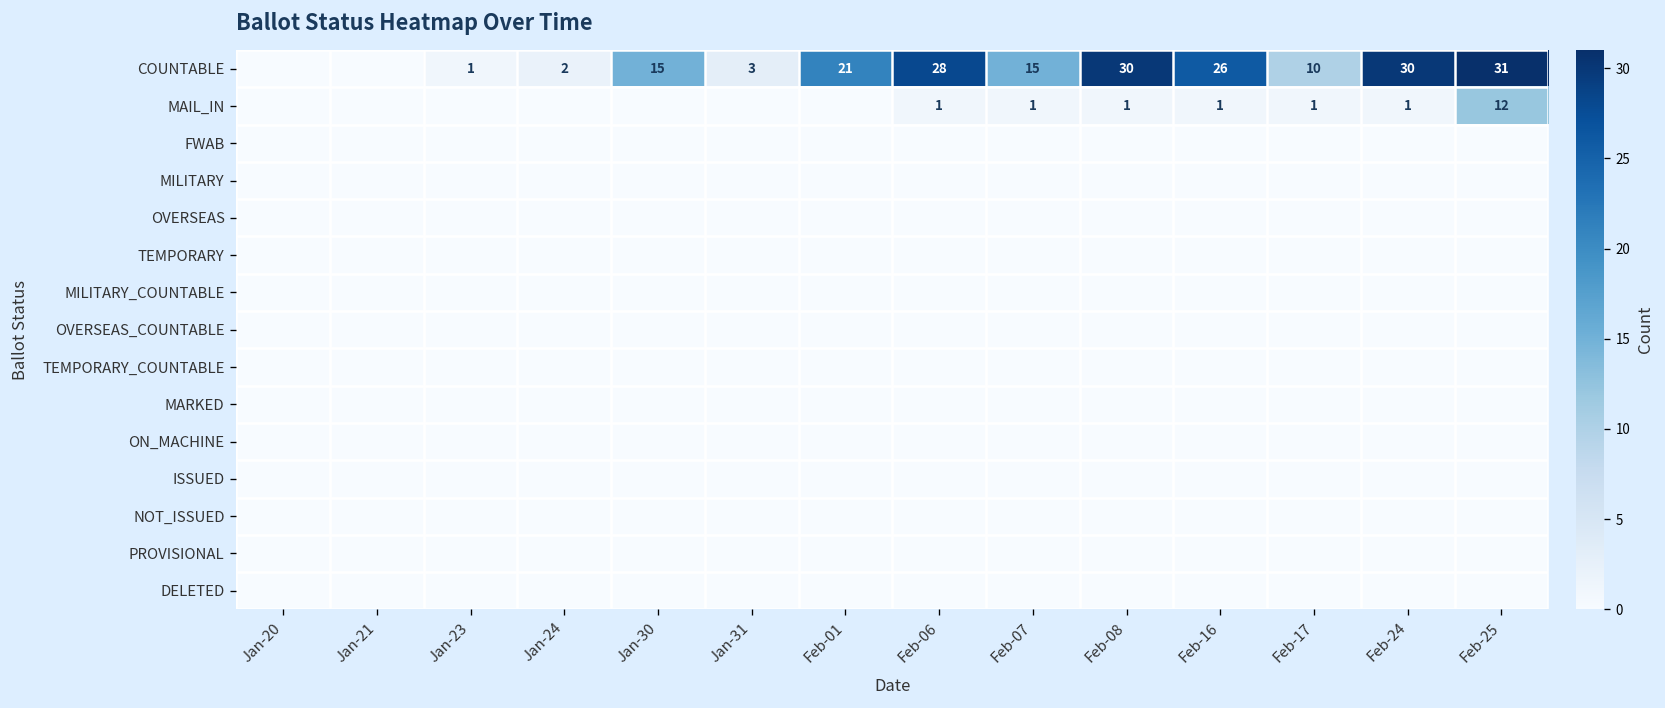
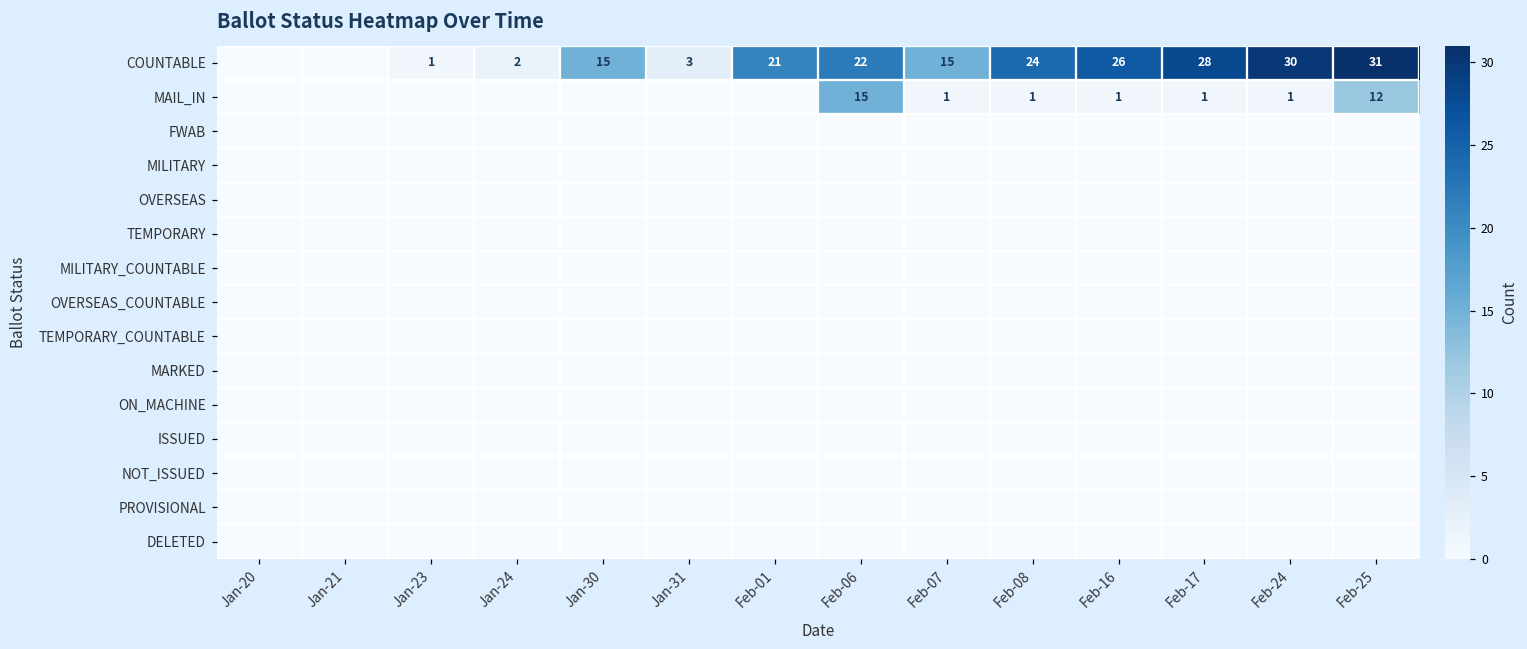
COUNTABLE, Feb-06: 28 -> 22
COUNTABLE, Feb-08: 30 -> 24
COUNTABLE, Feb-17: 10 -> 28
MAIL_IN, Feb-06: 1 -> 15
